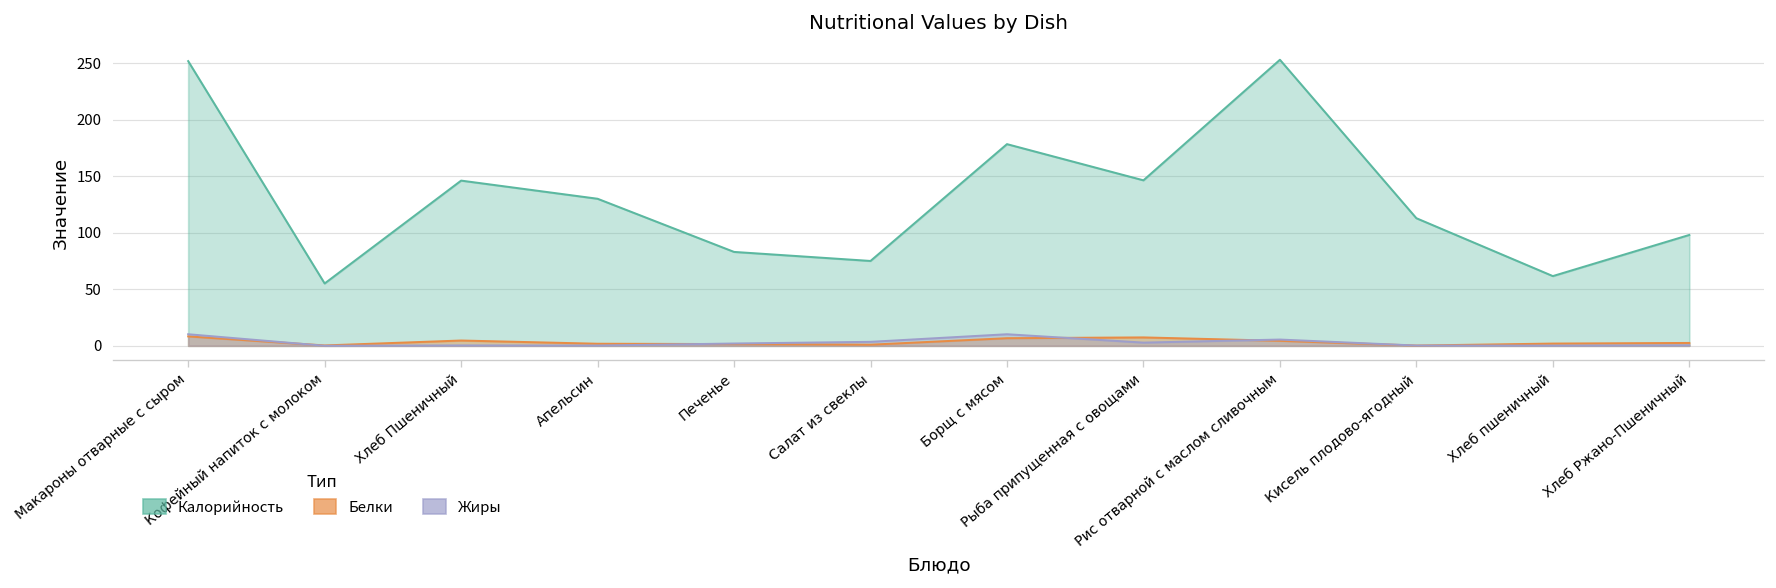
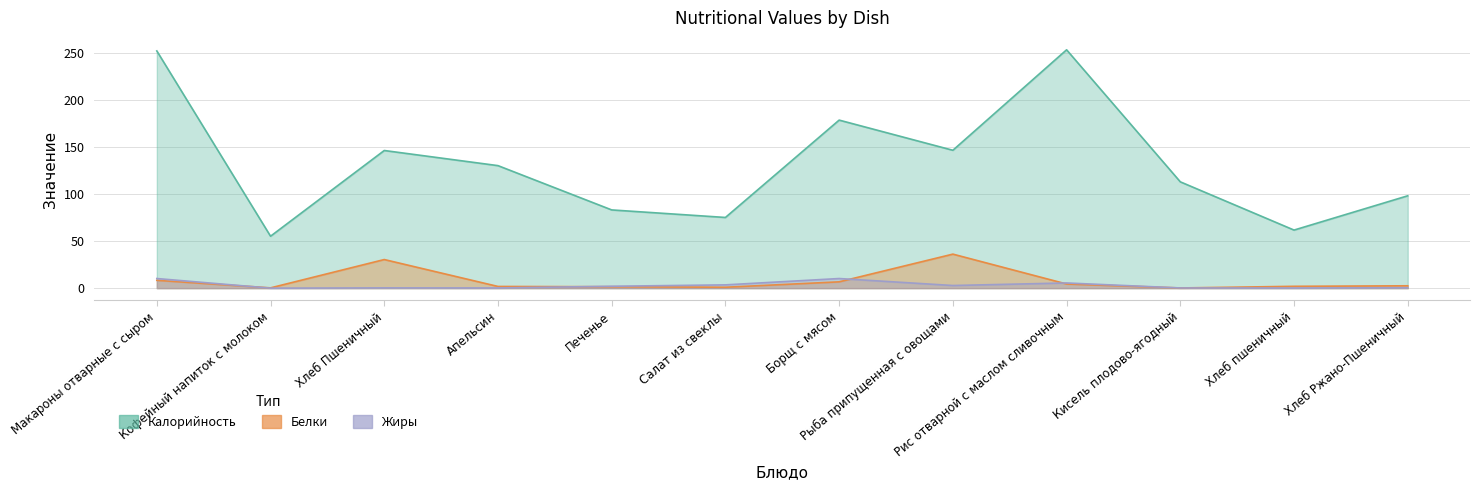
Белки, Хлеб Пшеничный: 0 -> 30
Белки, Рыба припущенная с овощами: 10 -> 40
